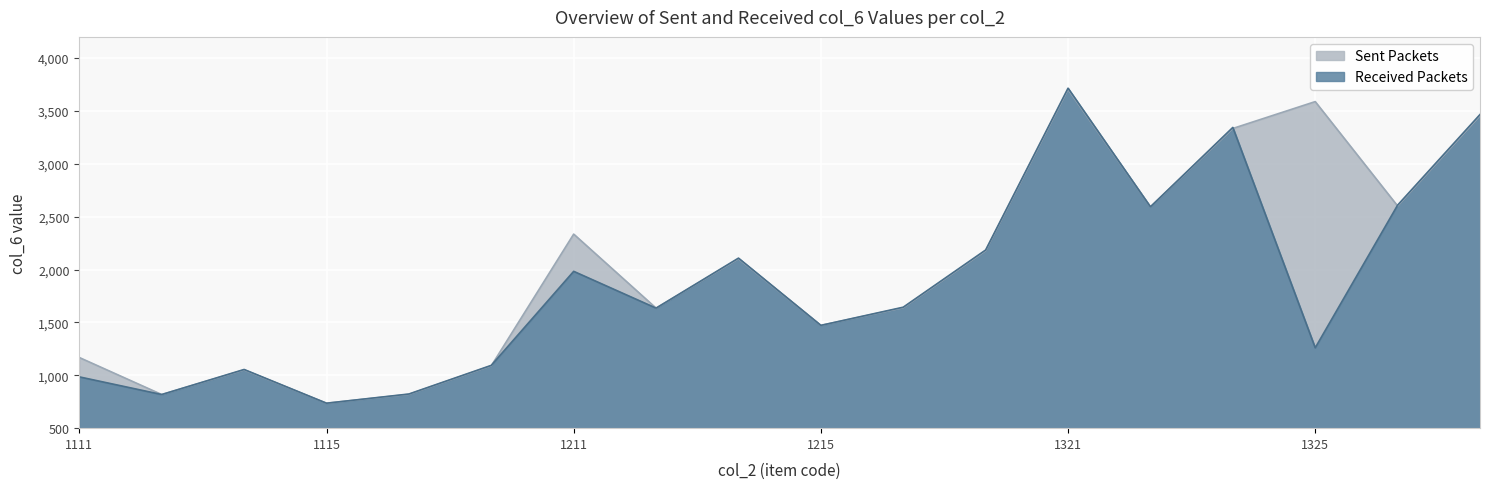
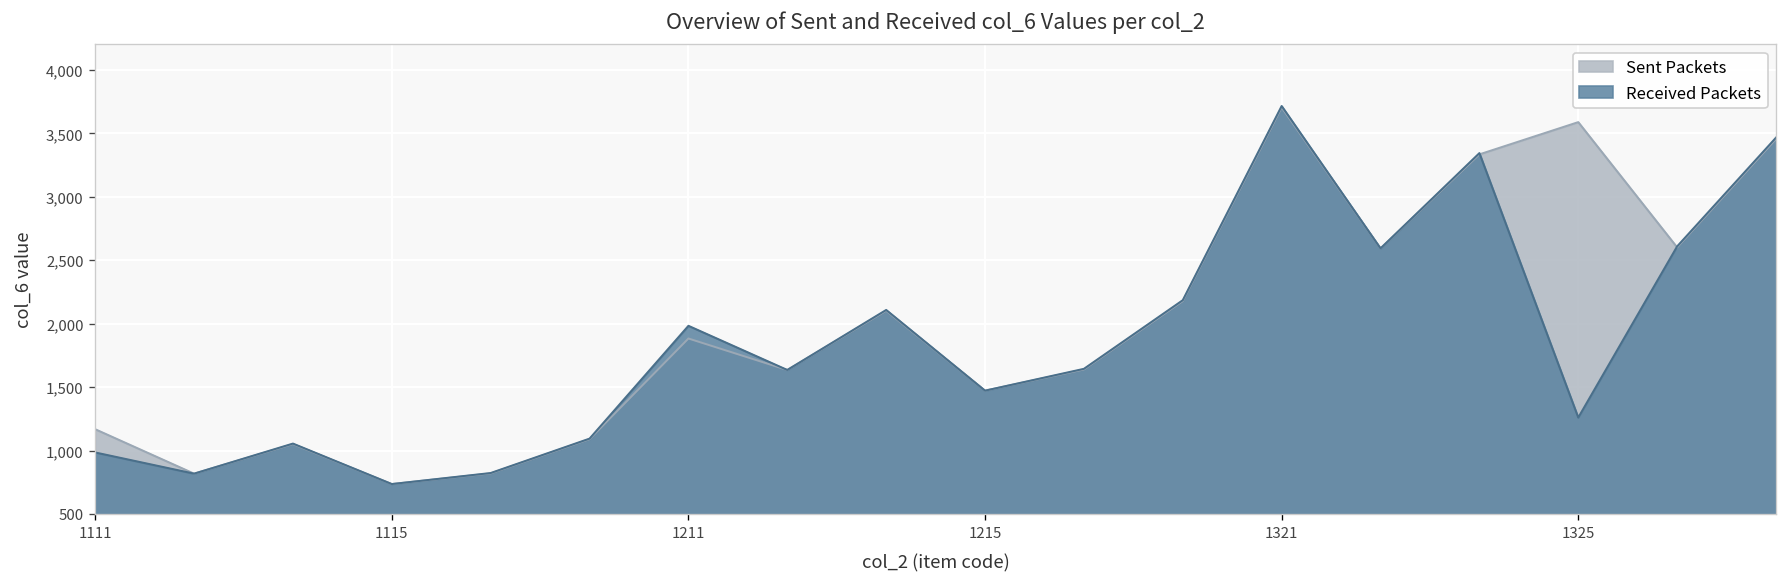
Sent Packets, 1211: 2,340 -> 1,880
